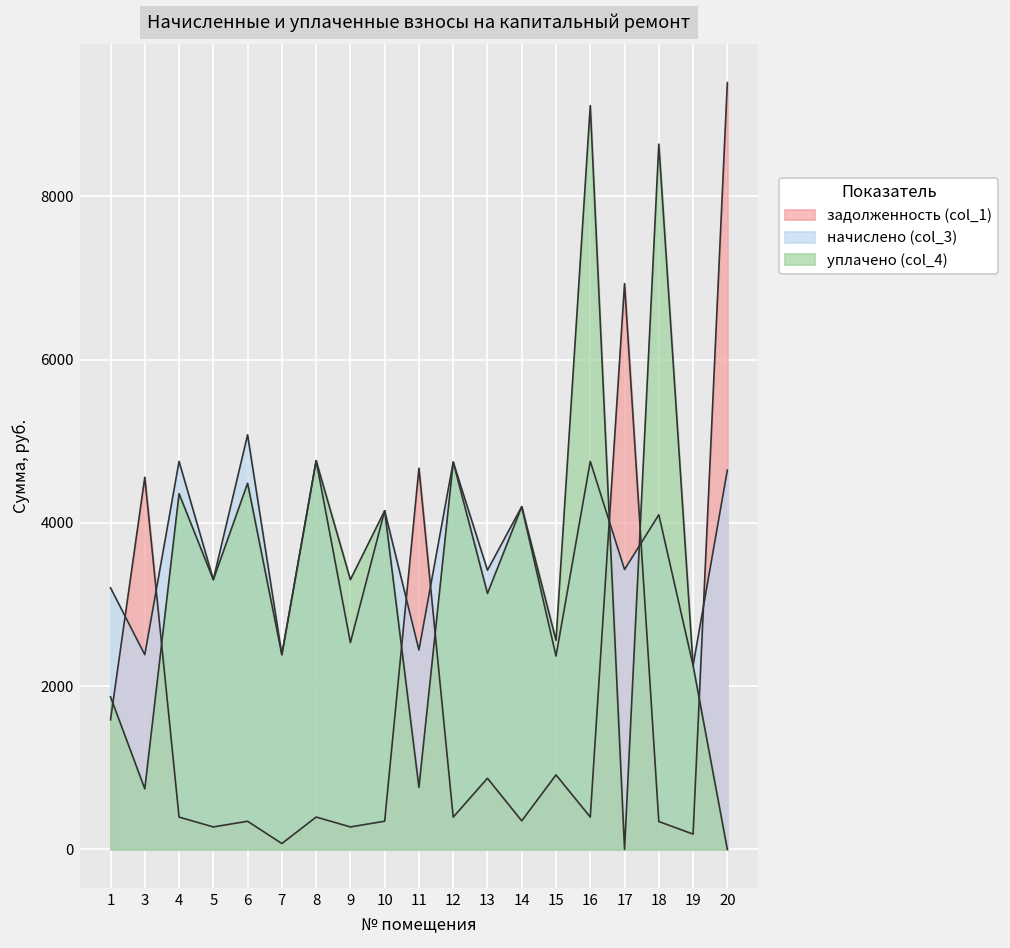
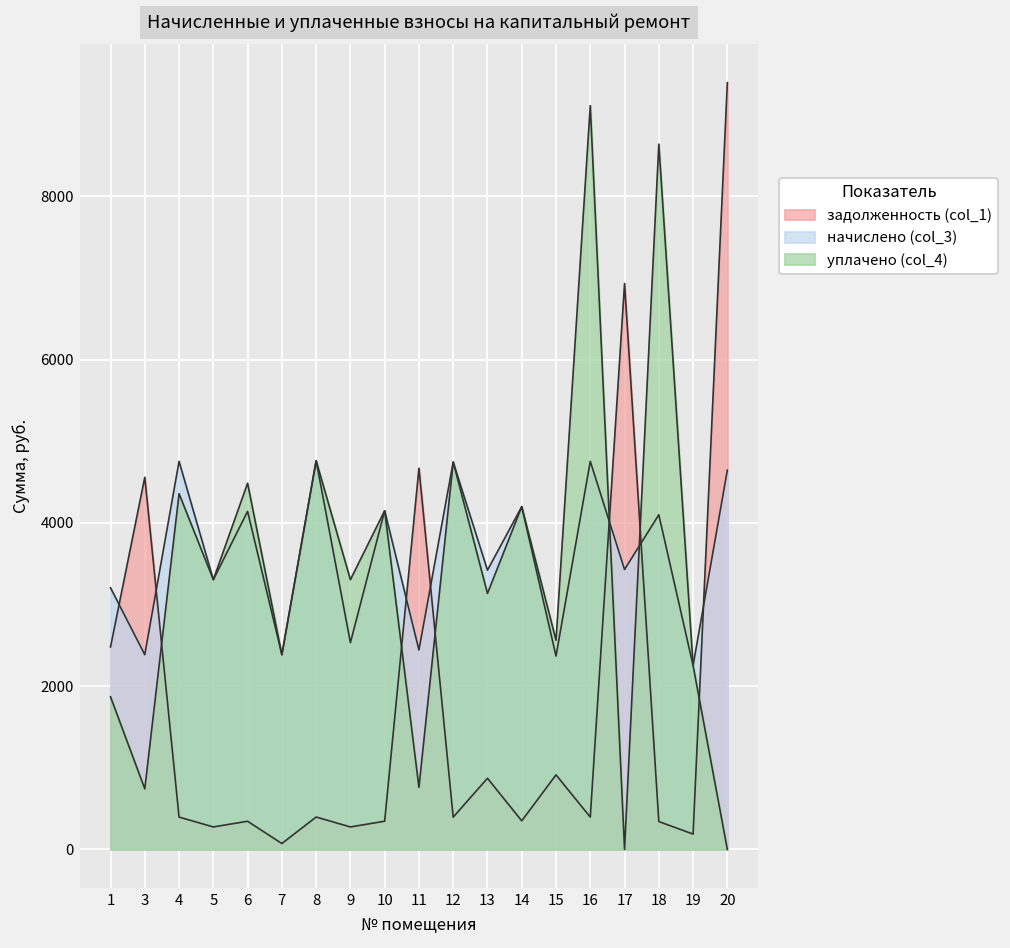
задолженность (col_1), 1: 1600 -> 2500
начислено (col_3), 6: 5100 -> 4100
